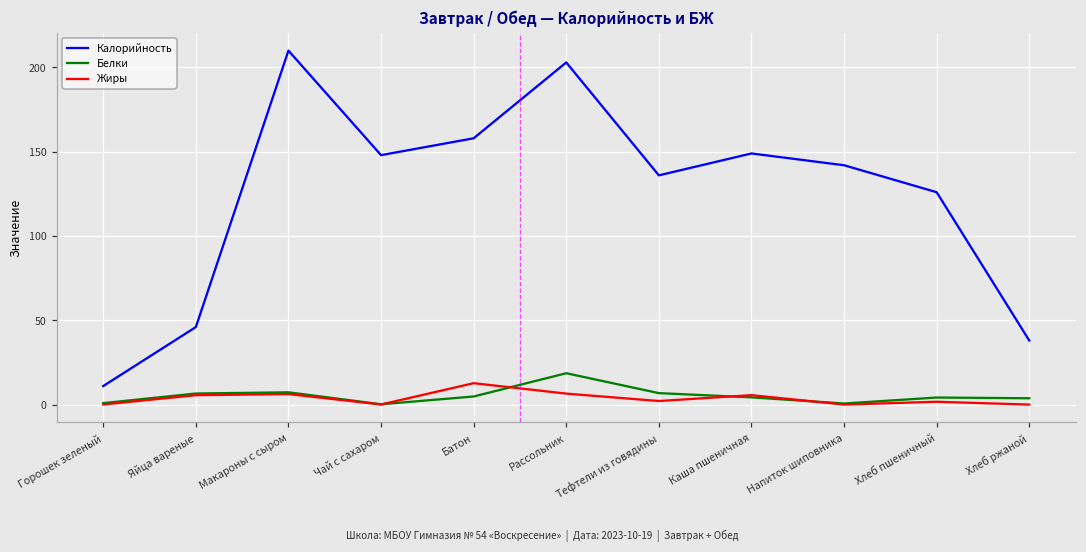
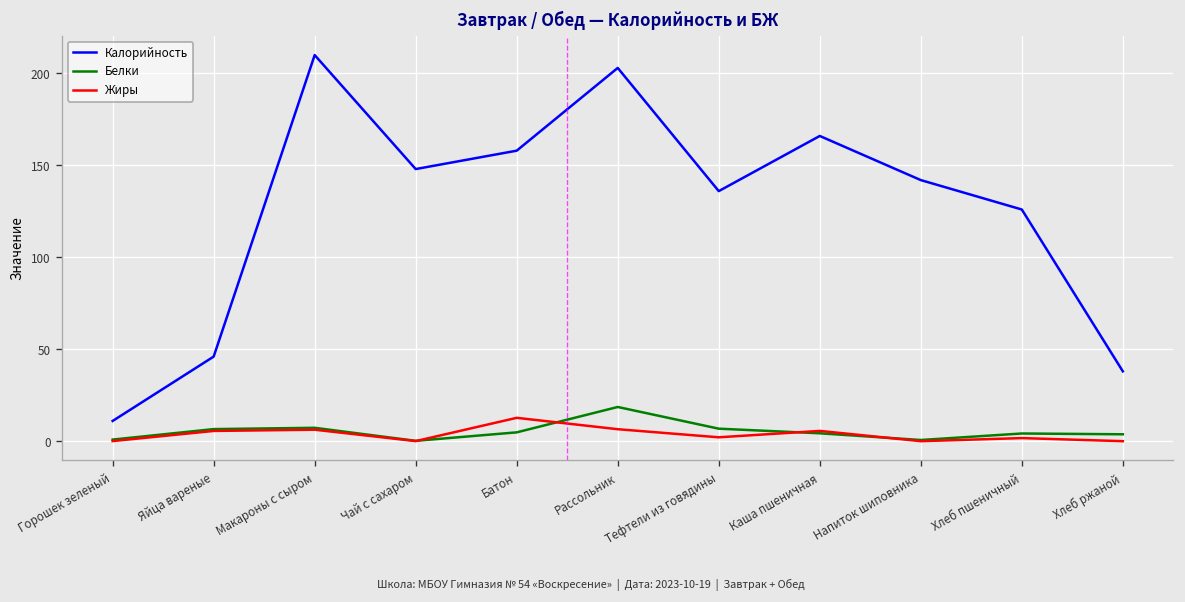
Калорийность, Каша пшеничная: 149 -> 166
